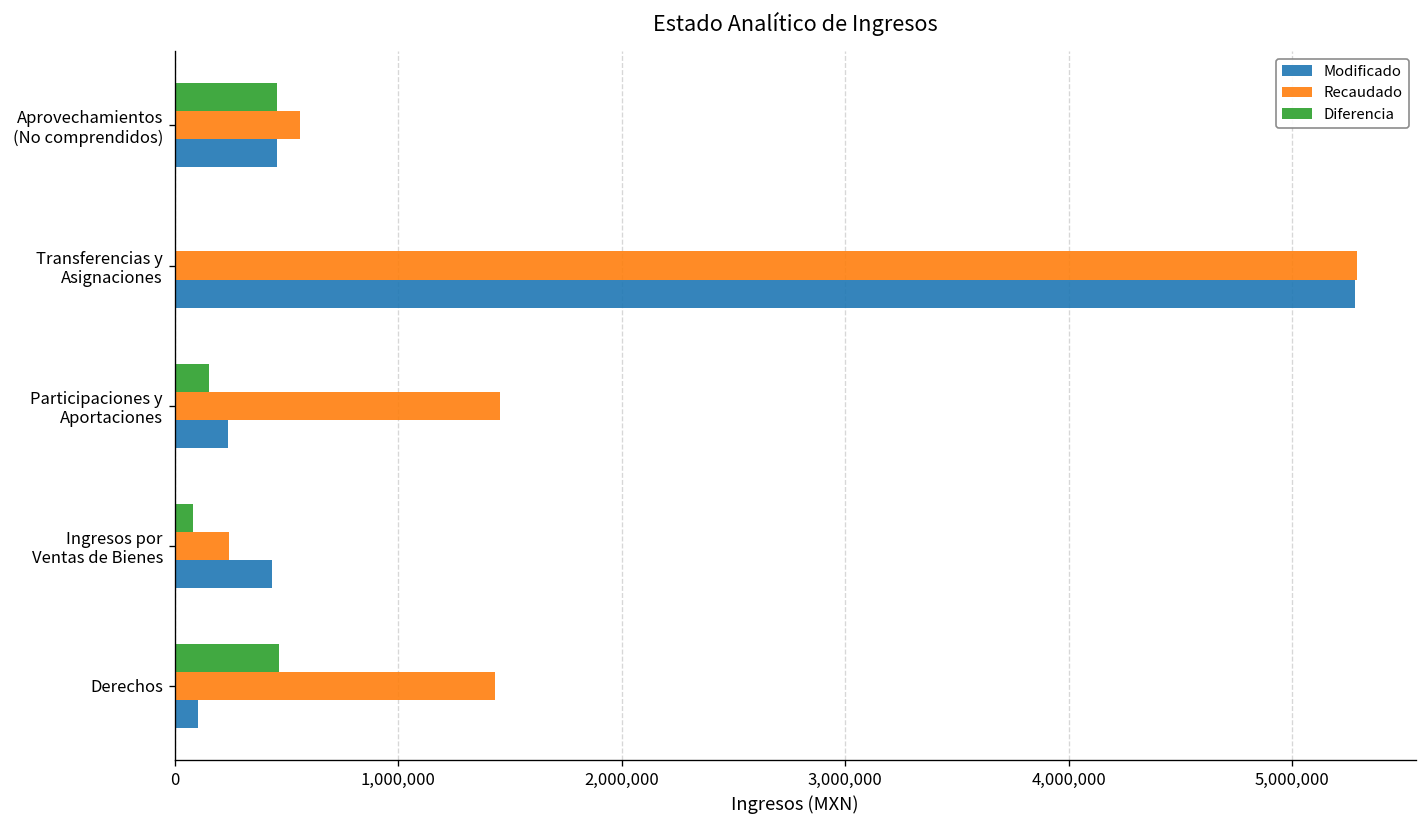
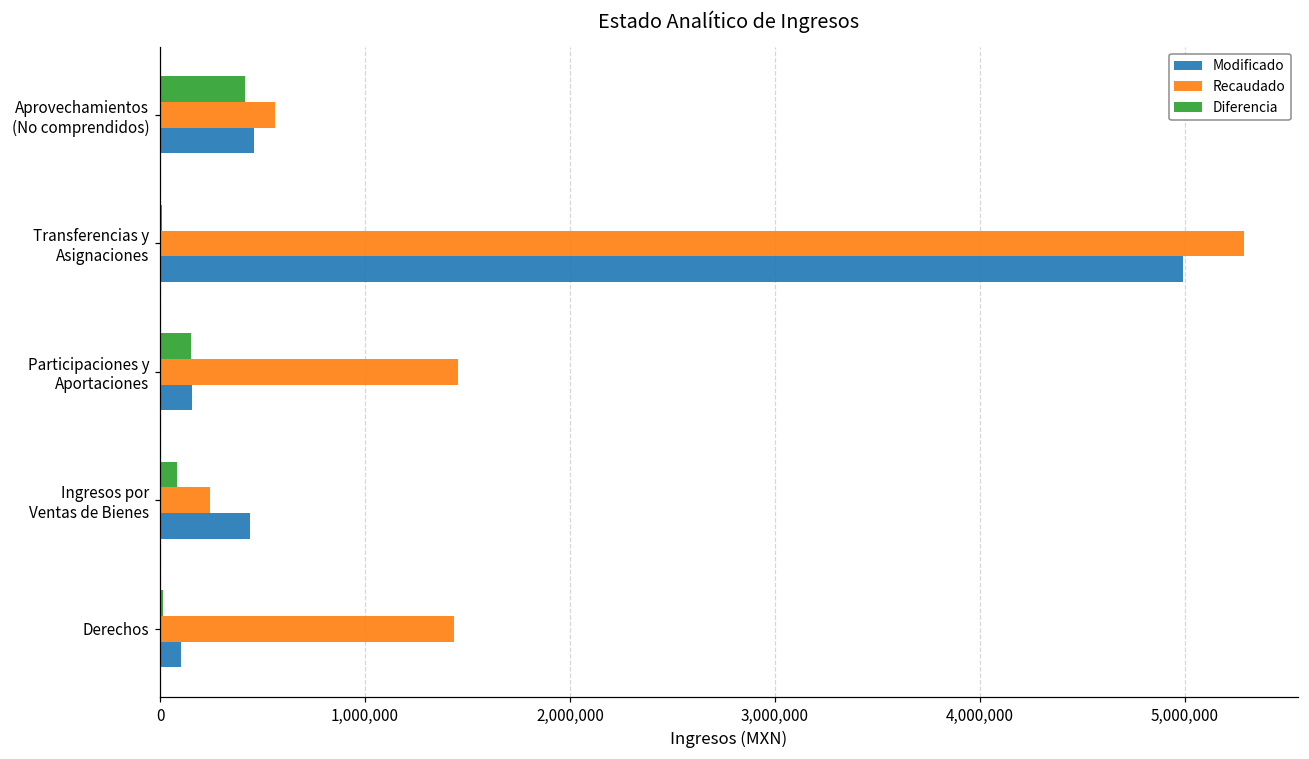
Diferencia, Aprovechamientos (No comprendidos): 460,000 -> 410,000
Modificado, Transferencias y Asignaciones: 5,280,000 -> 4,990,000
Modificado, Participaciones y Aportaciones: 240,000 -> 160,000
Diferencia, Derechos: 470,000 -> 10,000
